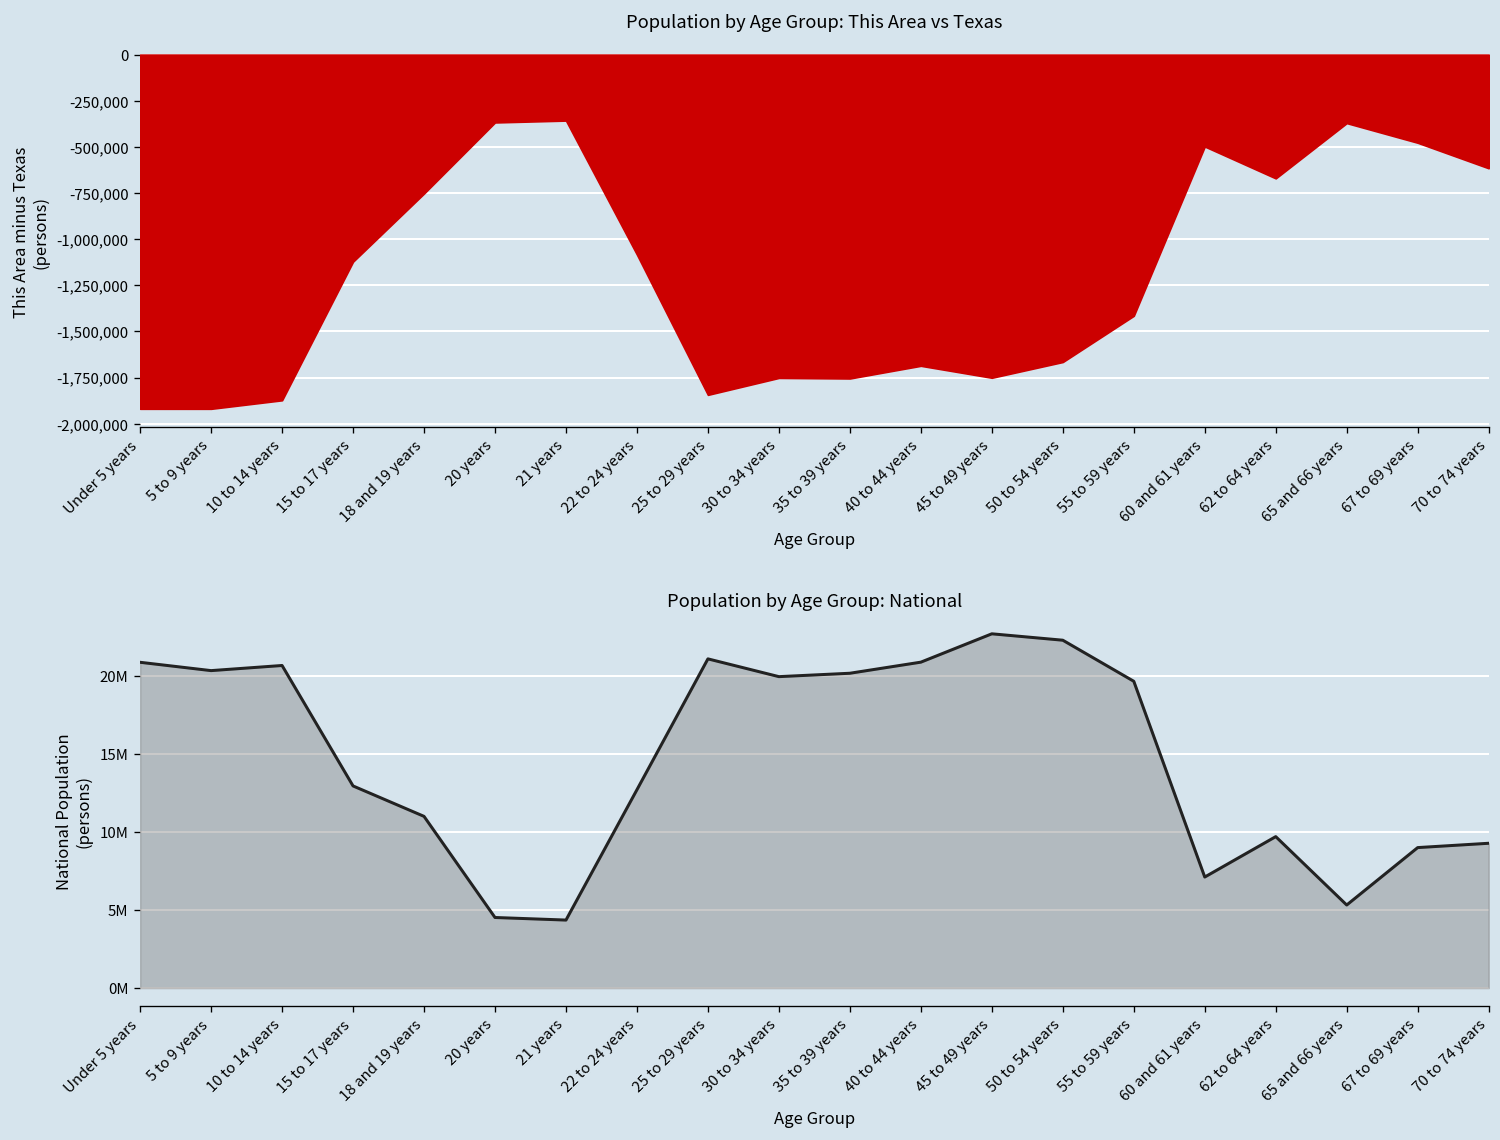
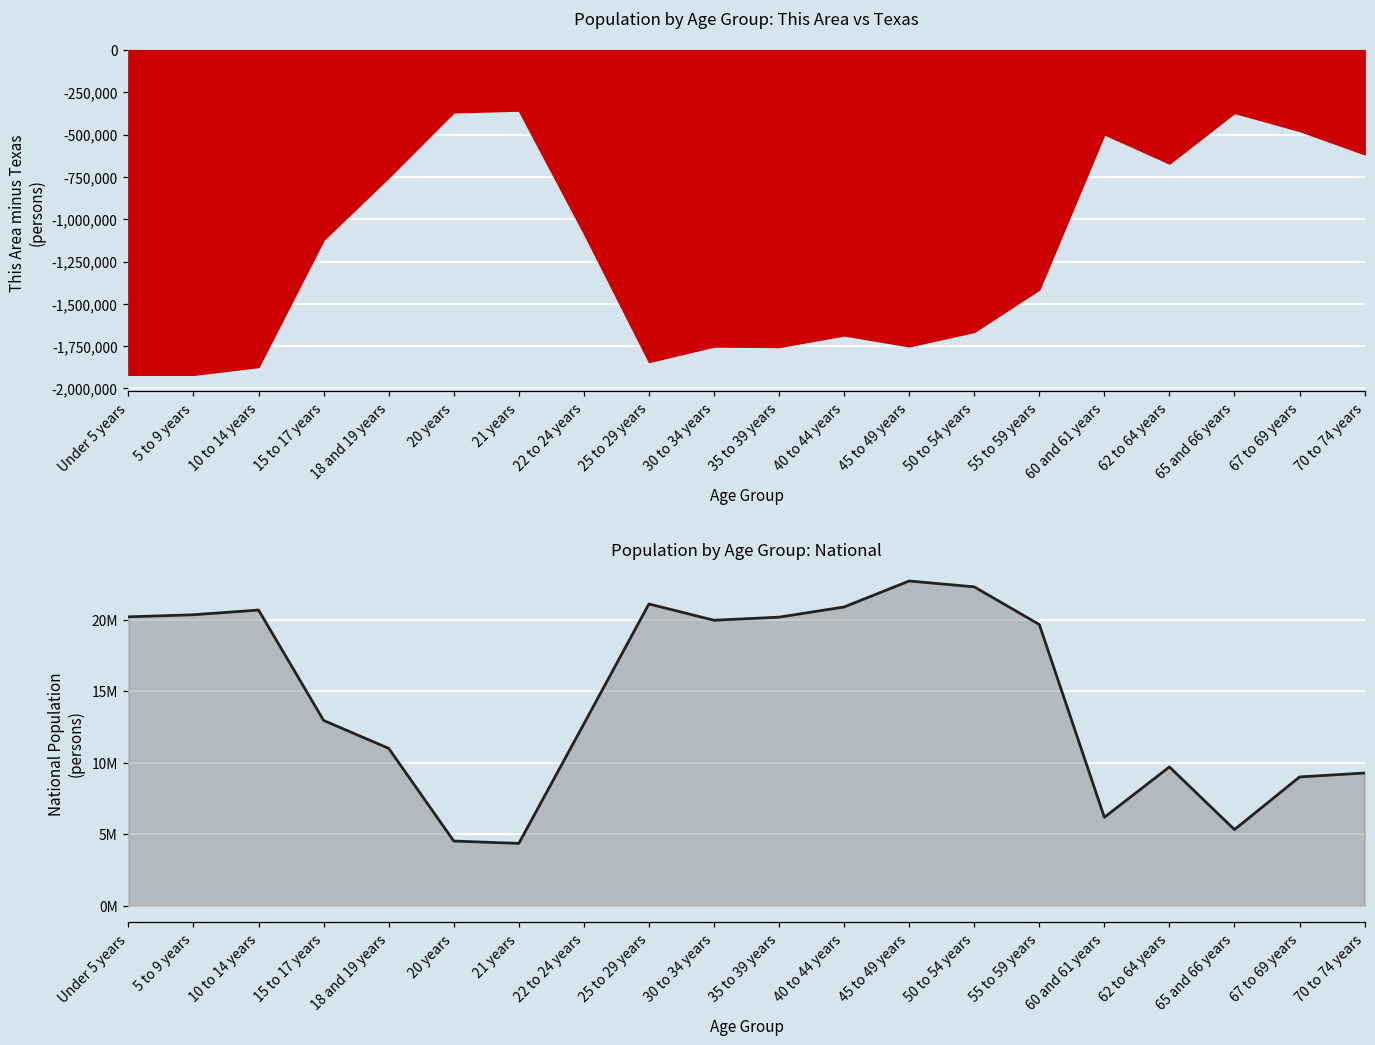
Population by Age Group: National, Under 5 years: 20900000 -> 20200000
Population by Age Group: National, 60 and 61 years: 7100000 -> 6200000
